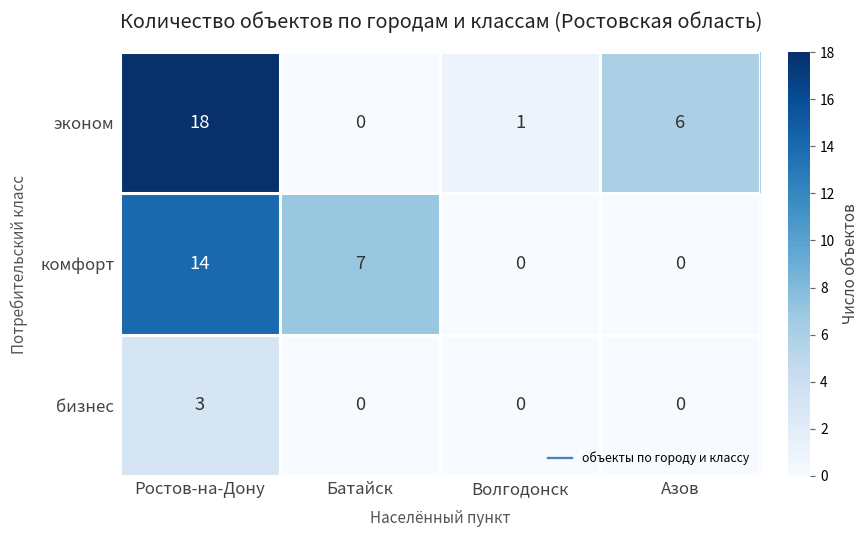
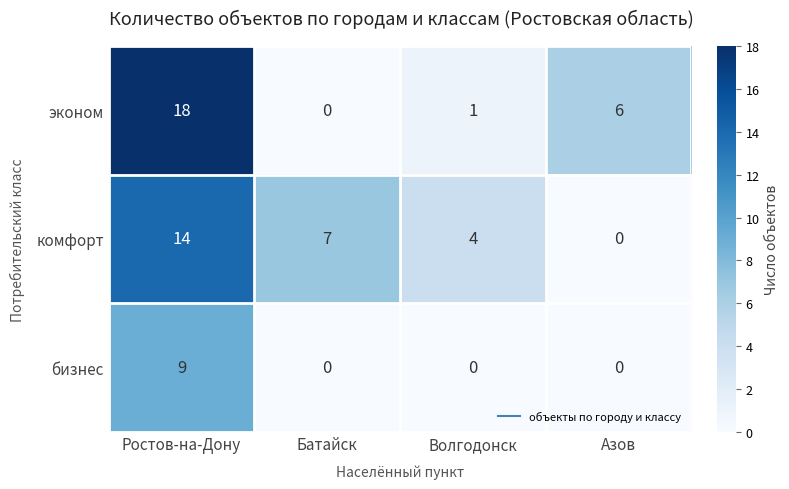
комфорт, Волгодонск: 0 -> 4
бизнес, Ростов-на-Дону: 3 -> 9
